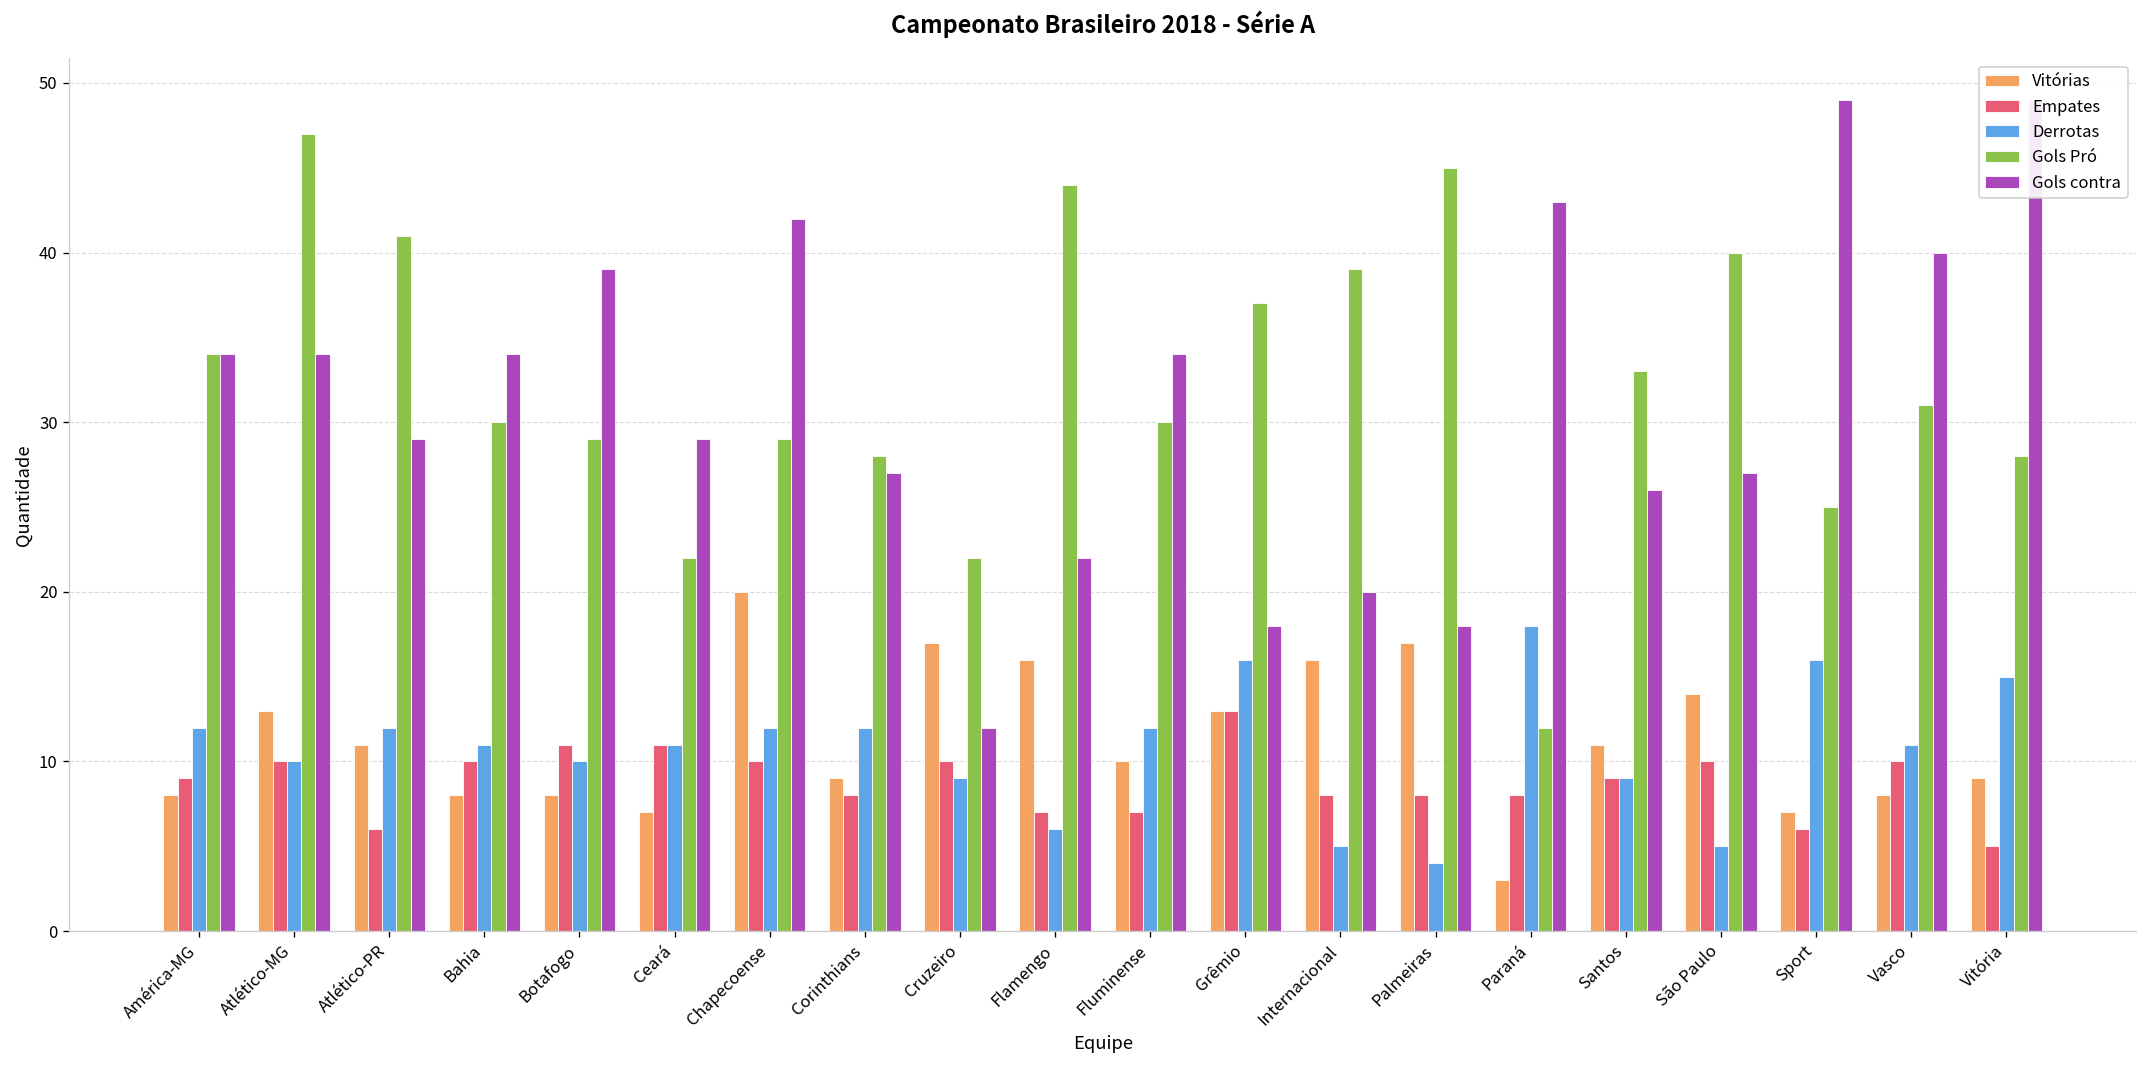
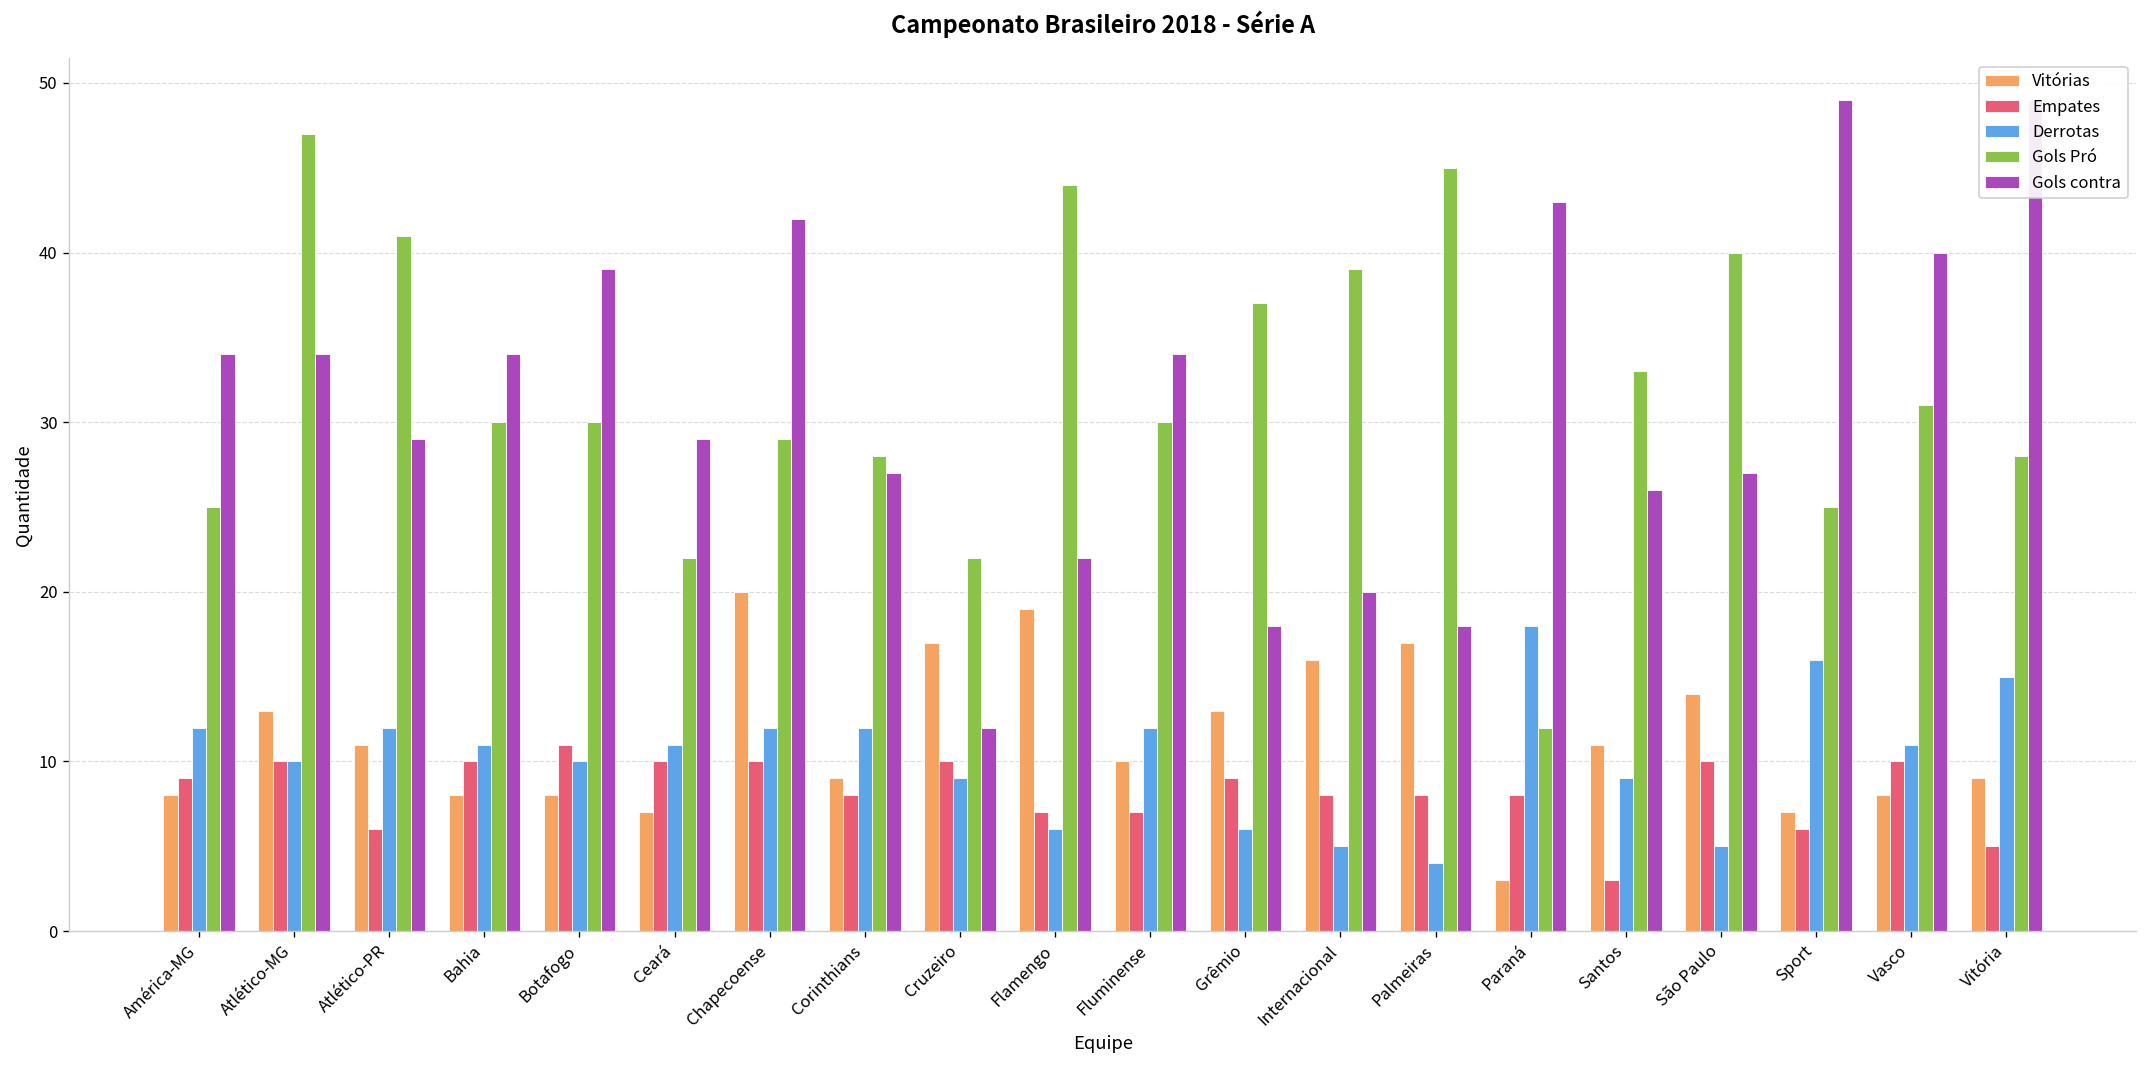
Gols Pró, América-MG: 34 -> 25
Gols Pró, Botafogo: 29 -> 30
Empates, Ceará: 11 -> 10
Vitórias, Flamengo: 16 -> 19
Empates, Grêmio: 13 -> 9
Derrotas, Grêmio: 16 -> 6
Empates, Santos: 9 -> 3
